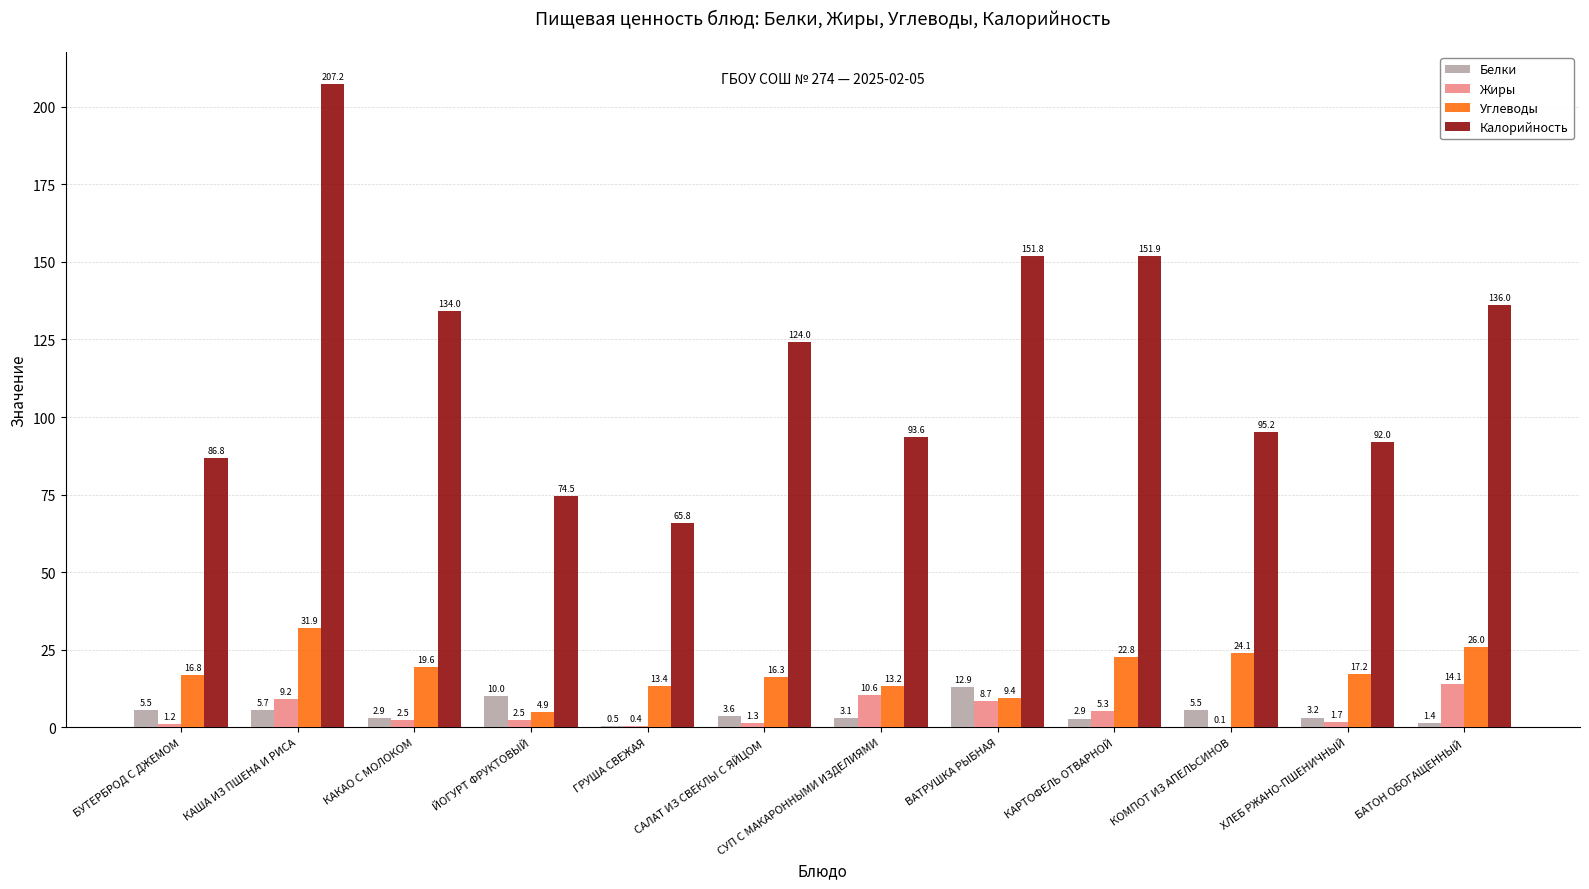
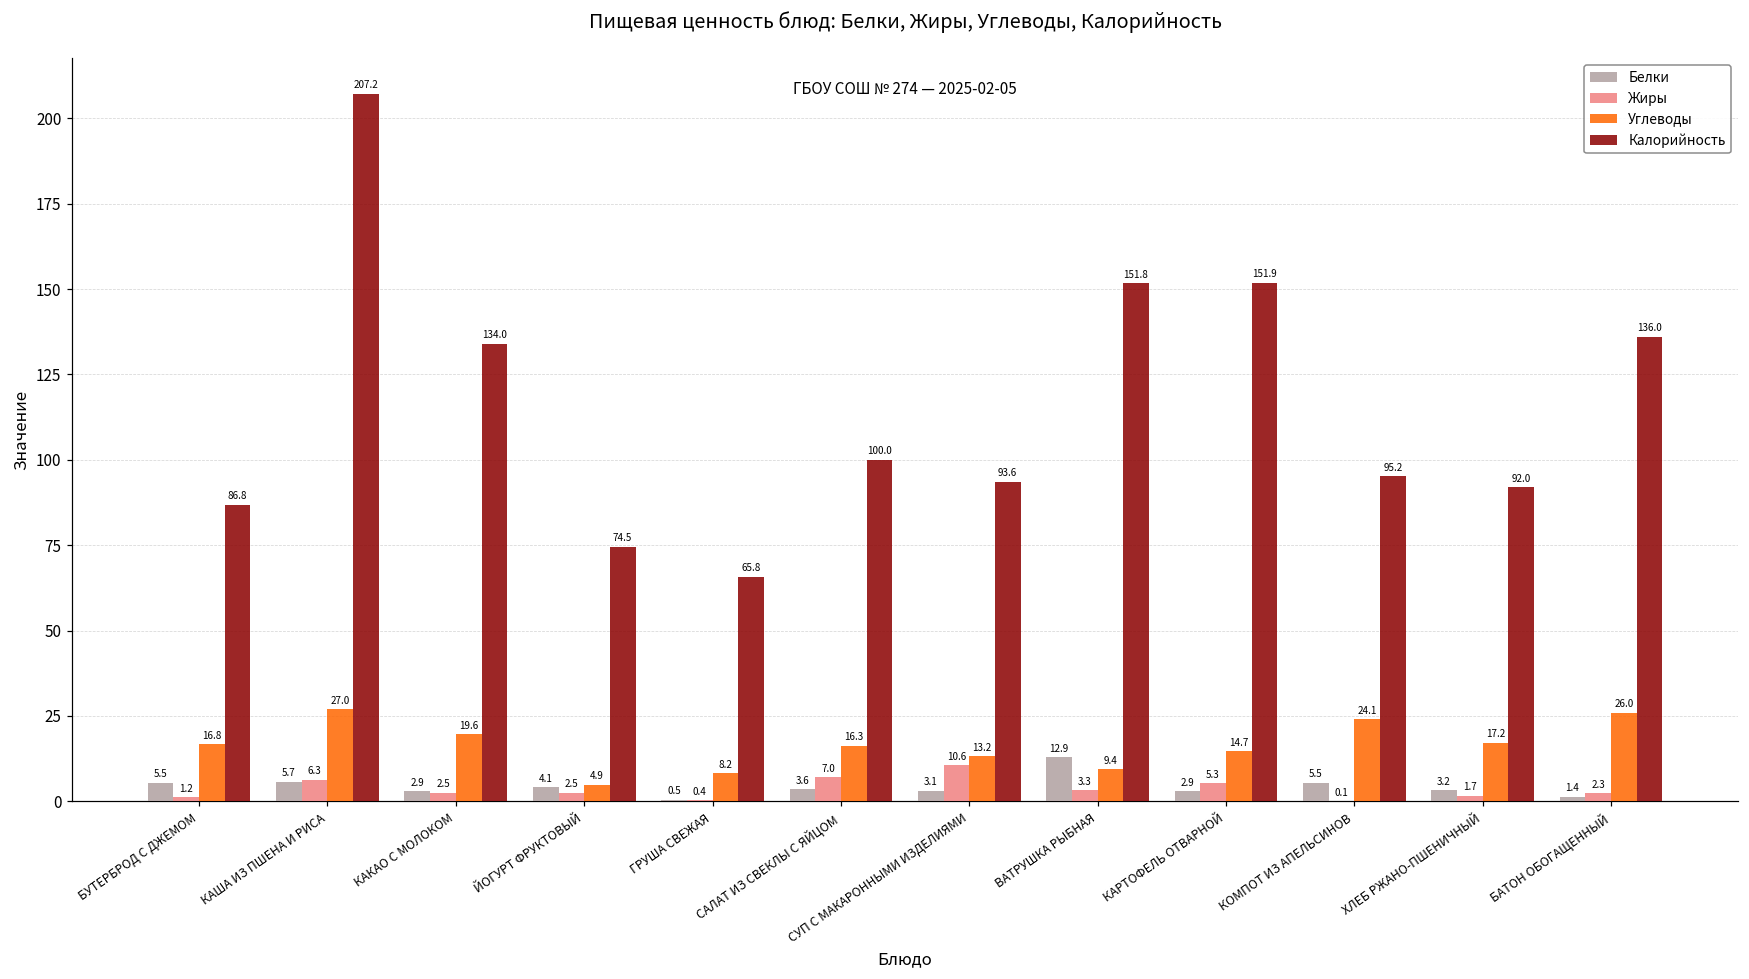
Жиры, КАША ИЗ ПШЕНА И РИСА: 9.2 -> 6.3
Углеводы, КАША ИЗ ПШЕНА И РИСА: 31.9 -> 27.0
Белки, ЙОГУРТ ФРУКТОВЫЙ: 10.0 -> 4.1
Углеводы, ГРУША СВЕЖАЯ: 13.4 -> 8.2
Жиры, САЛАТ ИЗ СВЕКЛЫ С ЯЙЦОМ: 1.3 -> 7.0
Калорийность, САЛАТ ИЗ СВЕКЛЫ С ЯЙЦОМ: 124.0 -> 100.0
Жиры, ВАТРУШКА РЫБНАЯ: 8.7 -> 3.3
Углеводы, КАРТОФЕЛЬ ОТВАРНОЙ: 22.8 -> 14.7
Жиры, БАТОН ОБОГАЩЕННЫЙ: 14.1 -> 2.3
